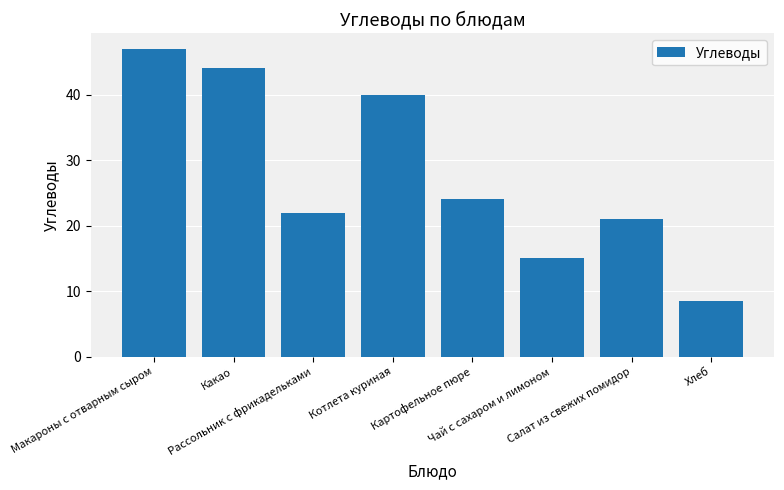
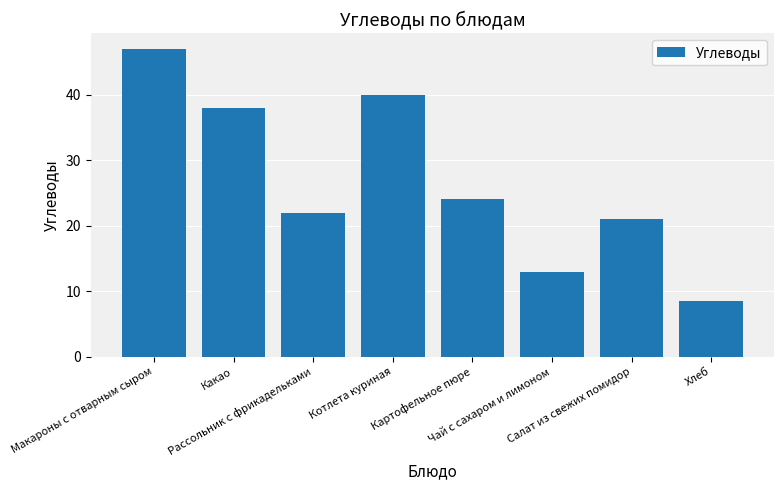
Какао: 44 -> 38
Чай с сахаром и лимоном: 15 -> 13
